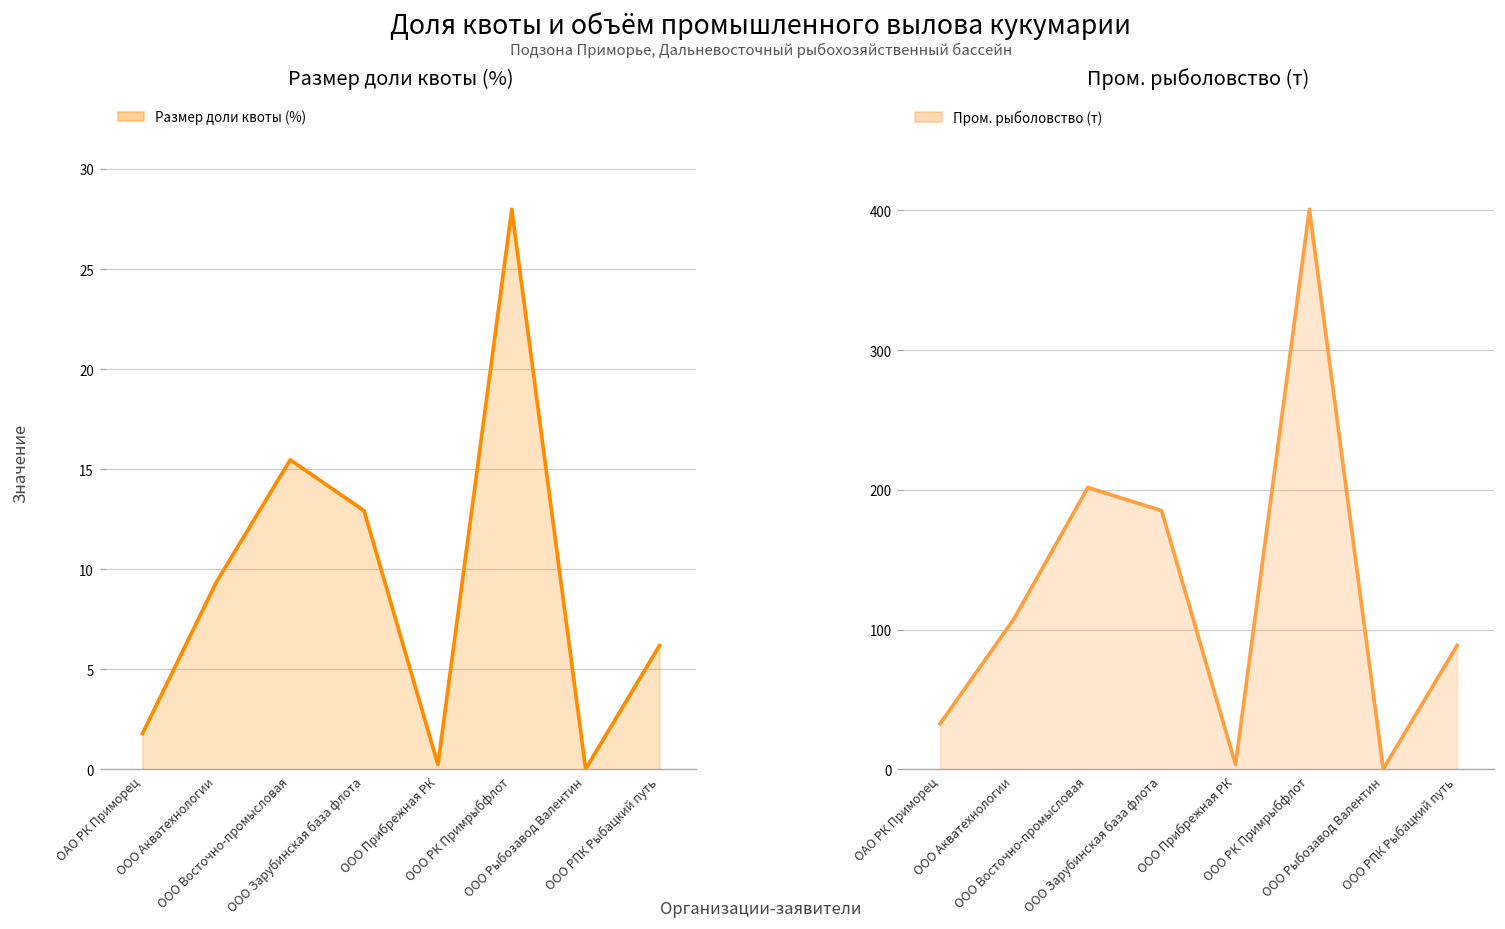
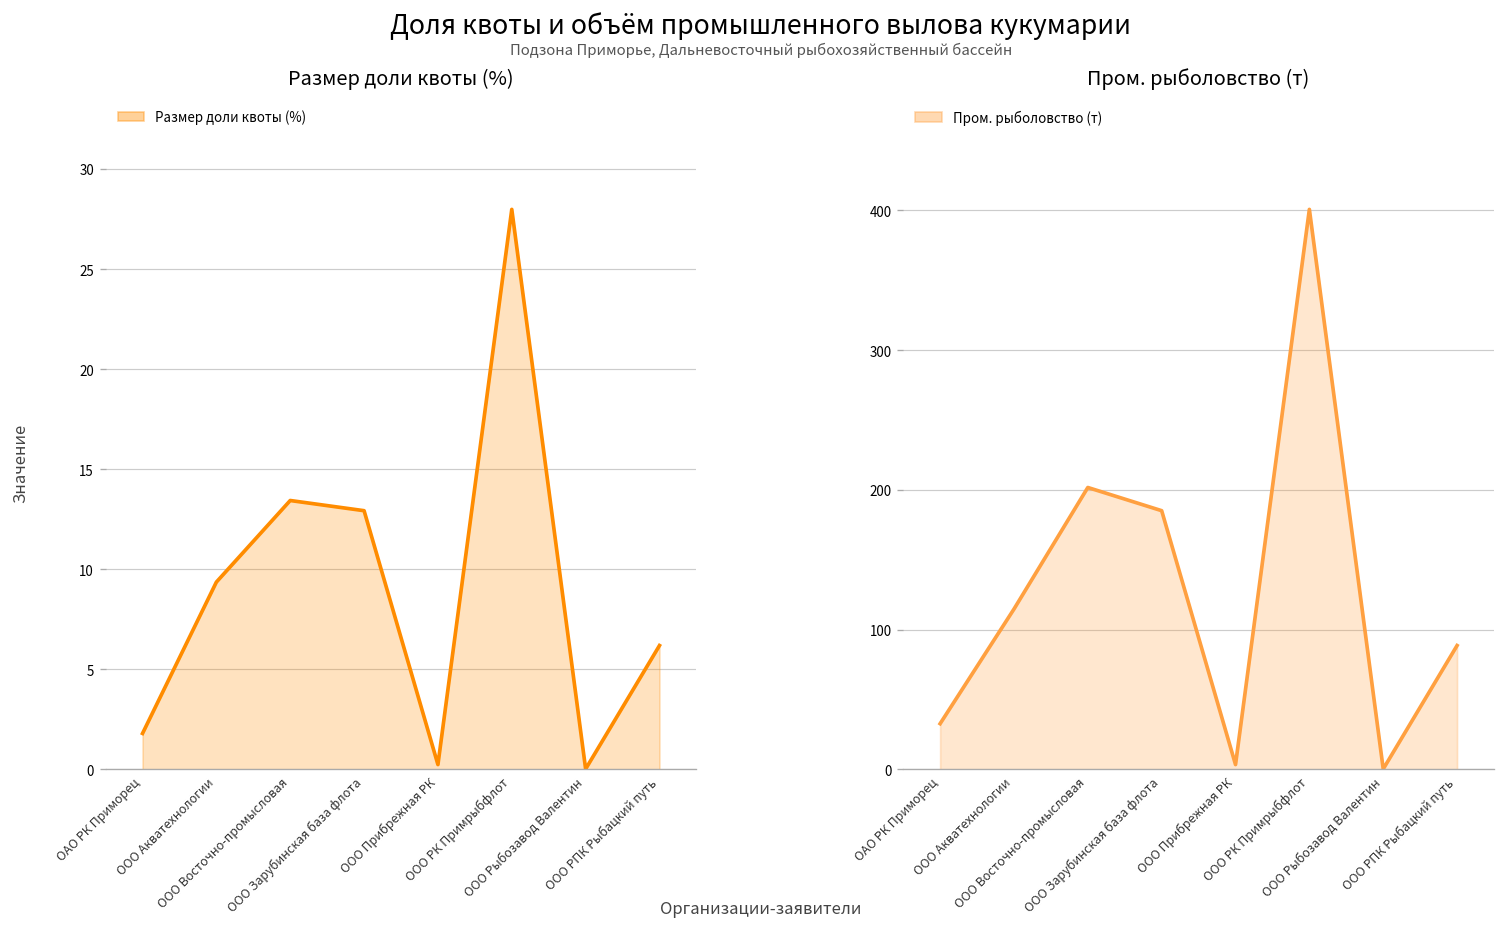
Размер доли квоты (%), ООО Восточно-промысловая: 15.5 -> 13.4
Пром. рыболовство (т), ООО Акватехнологии: 108 -> 115
